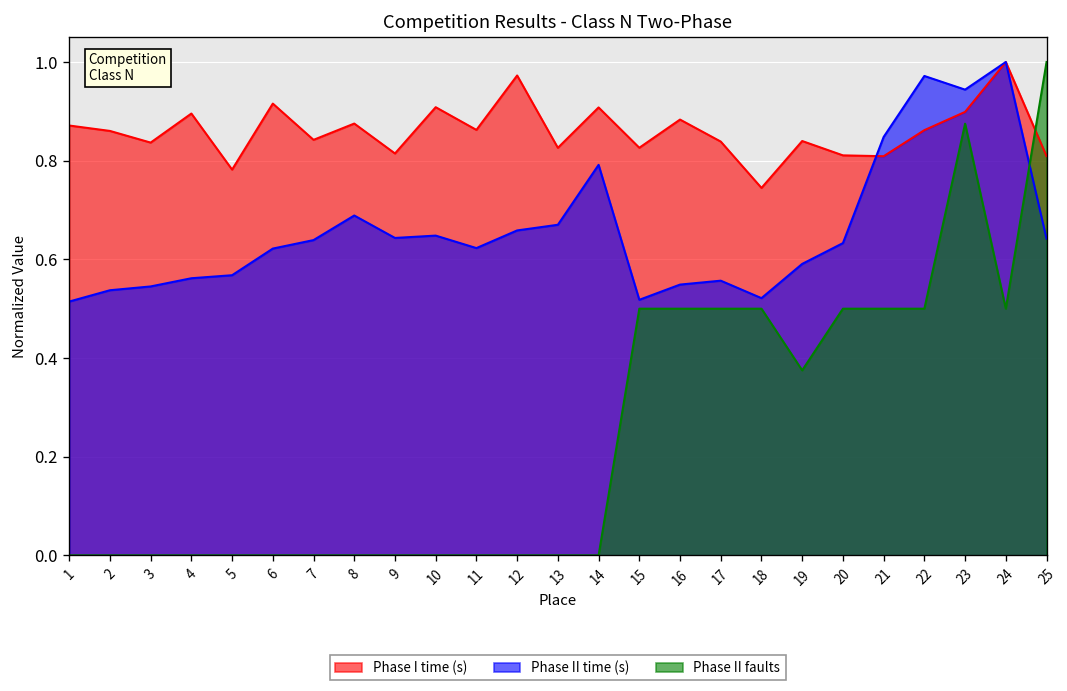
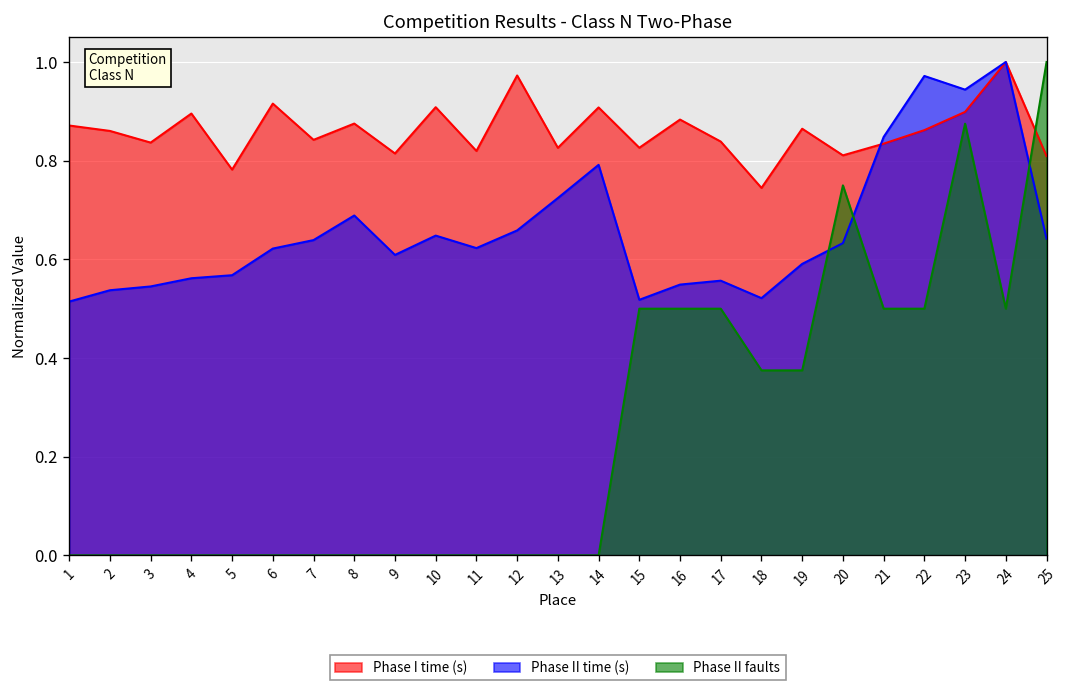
Phase II time (s), 9: 0.64 -> 0.61
Phase I time (s), 11: 0.86 -> 0.82
Phase II time (s), 13: 0.67 -> 0.72
Phase II faults, 18: 0.50 -> 0.38
Phase I time (s), 19: 0.84 -> 0.86
Phase II faults, 20: 0.50 -> 0.75
Phase I time (s), 21: 0.81 -> 0.83
